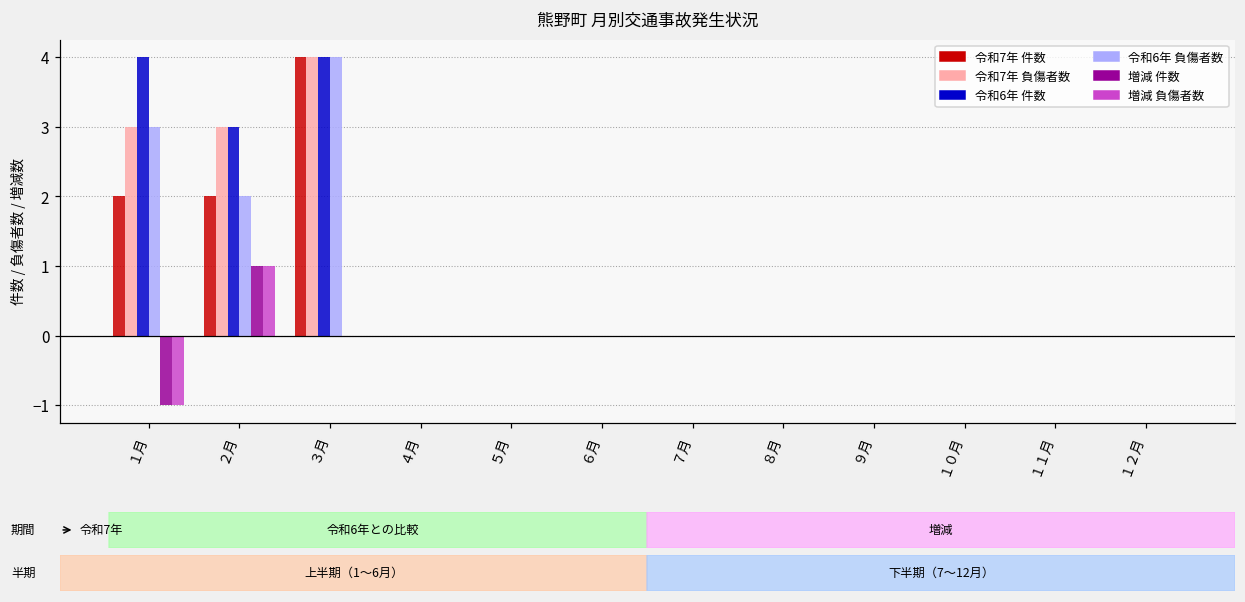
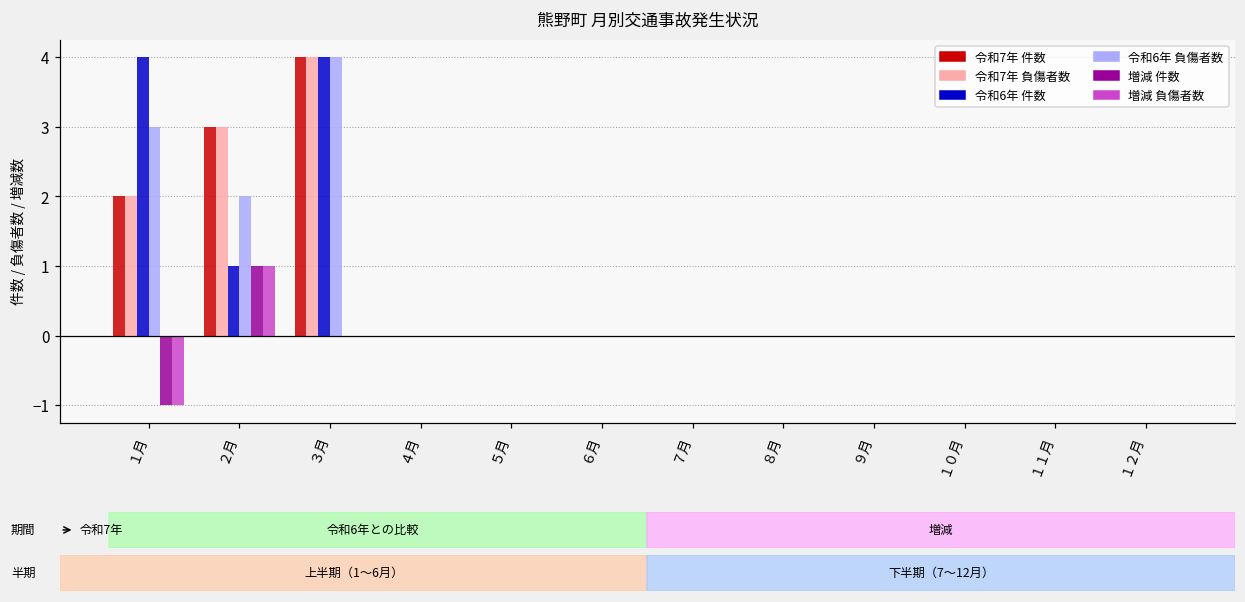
令和7年 負傷者数, １月: 3 -> 2
令和7年 件数, ２月: 2 -> 3
令和6年 件数, ２月: 3 -> 1
